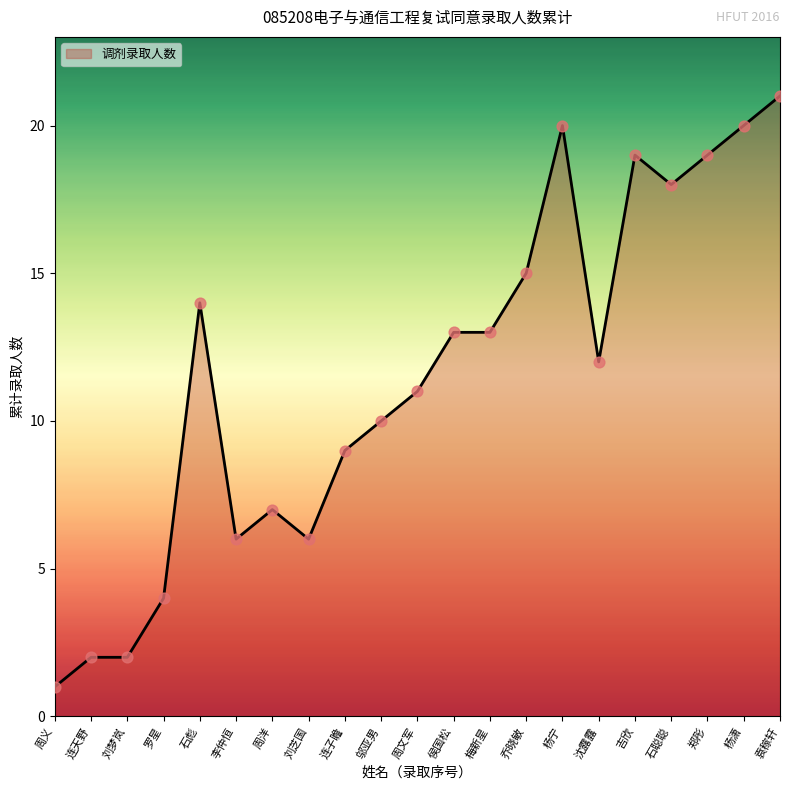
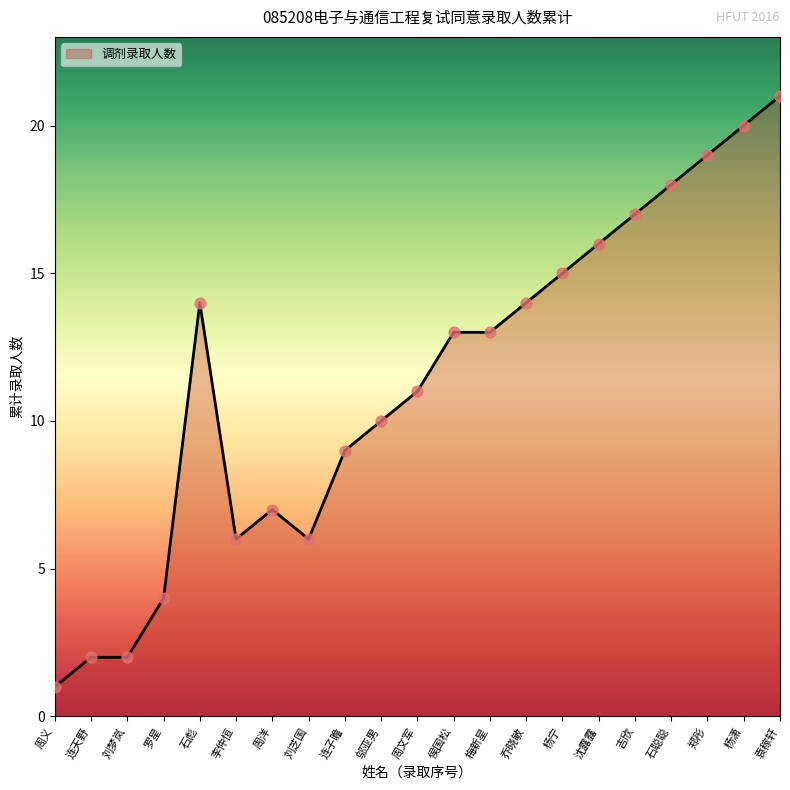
乔晓敏: 15 -> 14
杨宁: 20 -> 15
沈露露: 12 -> 16
吉欣: 19 -> 17
